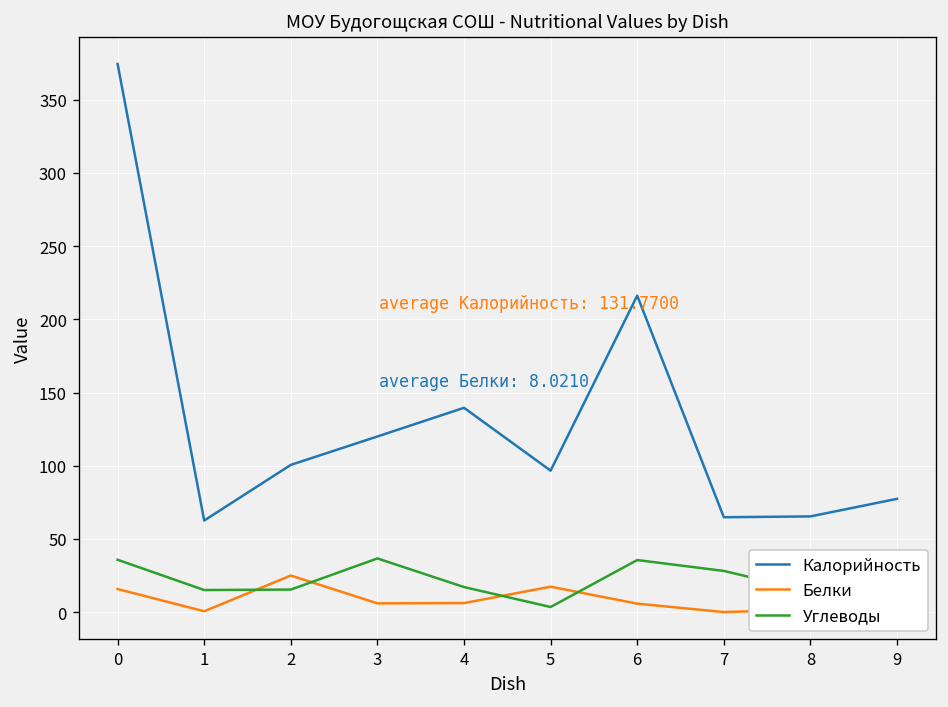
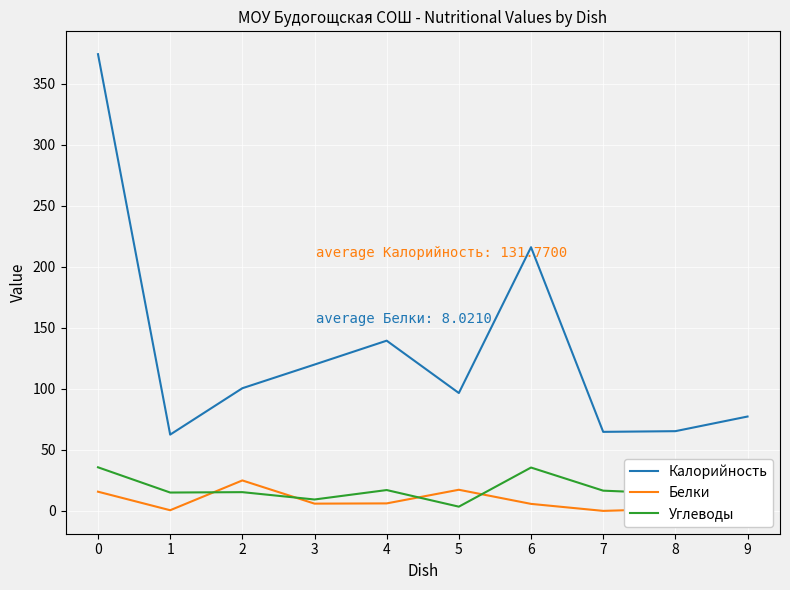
Углеводы, 3: 37 -> 9
Углеводы, 7: 28 -> 17
